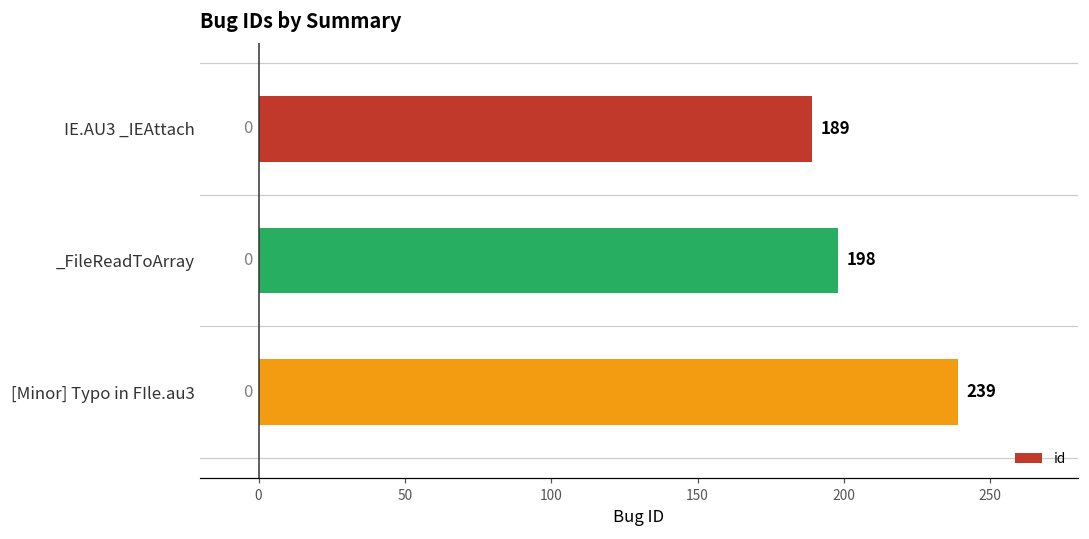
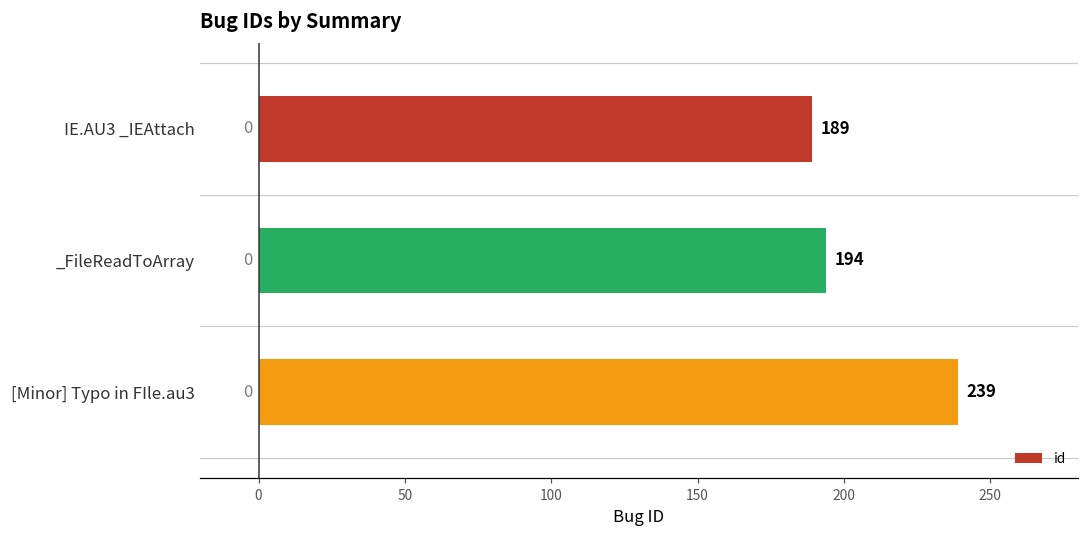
_FileReadToArray: 198 -> 194
